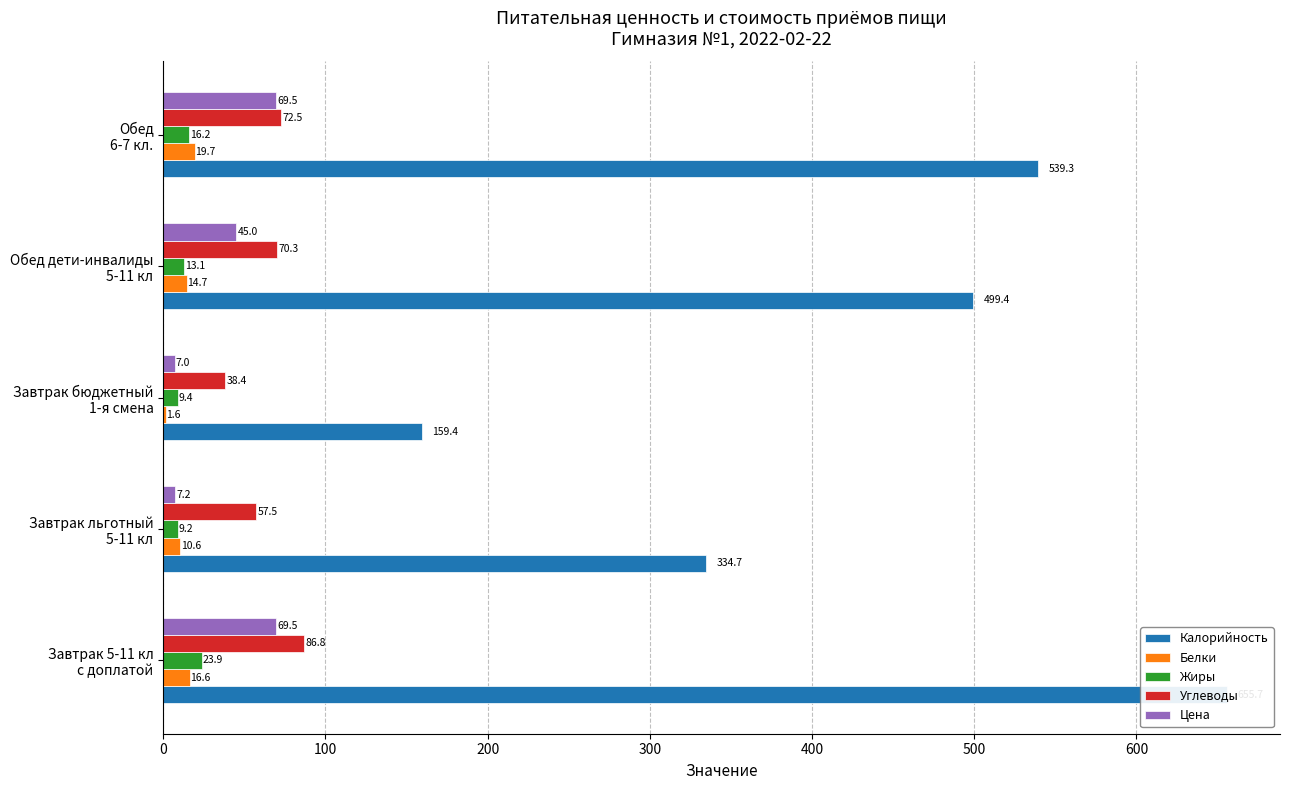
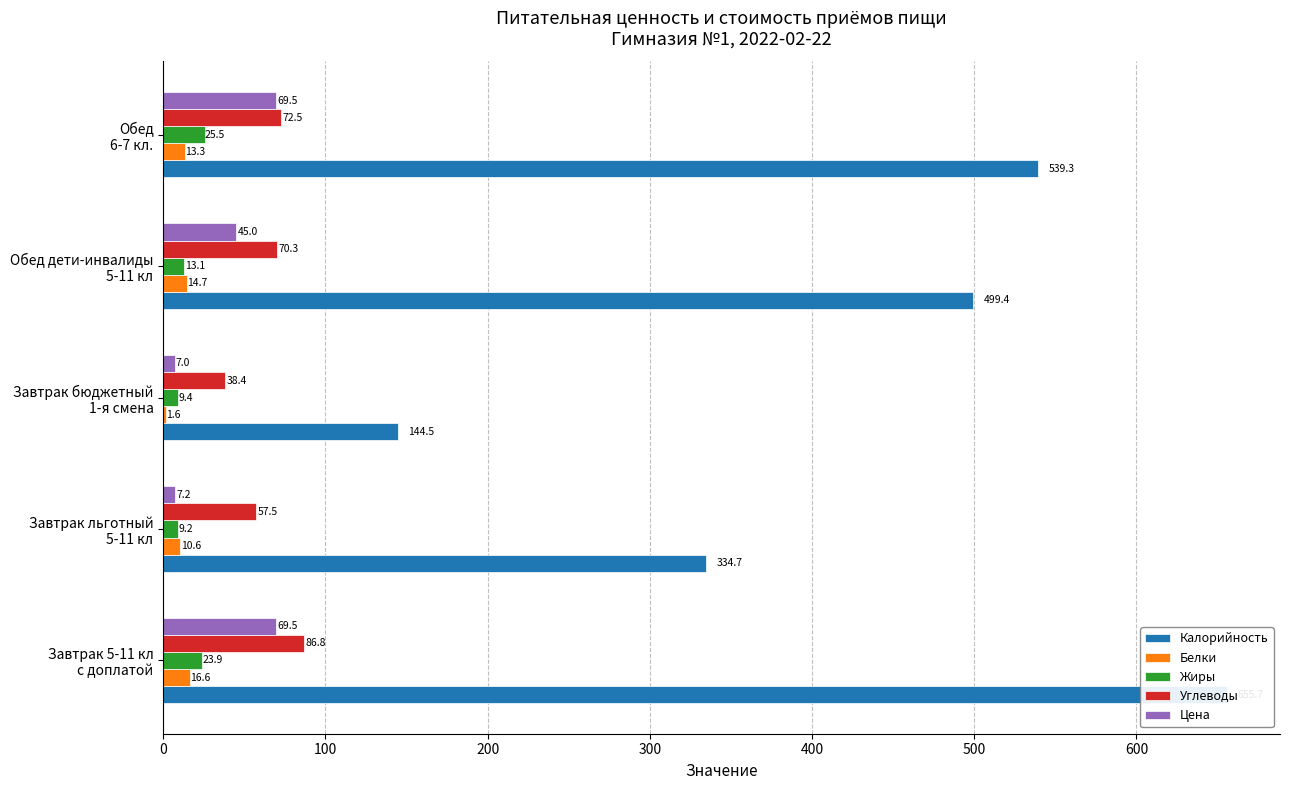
Жиры, Обед 6-7 кл.: 16.2 -> 25.5
Белки, Обед 6-7 кл.: 19.7 -> 13.3
Калорийность, Завтрак бюджетный 1-я смена: 159.4 -> 144.5
